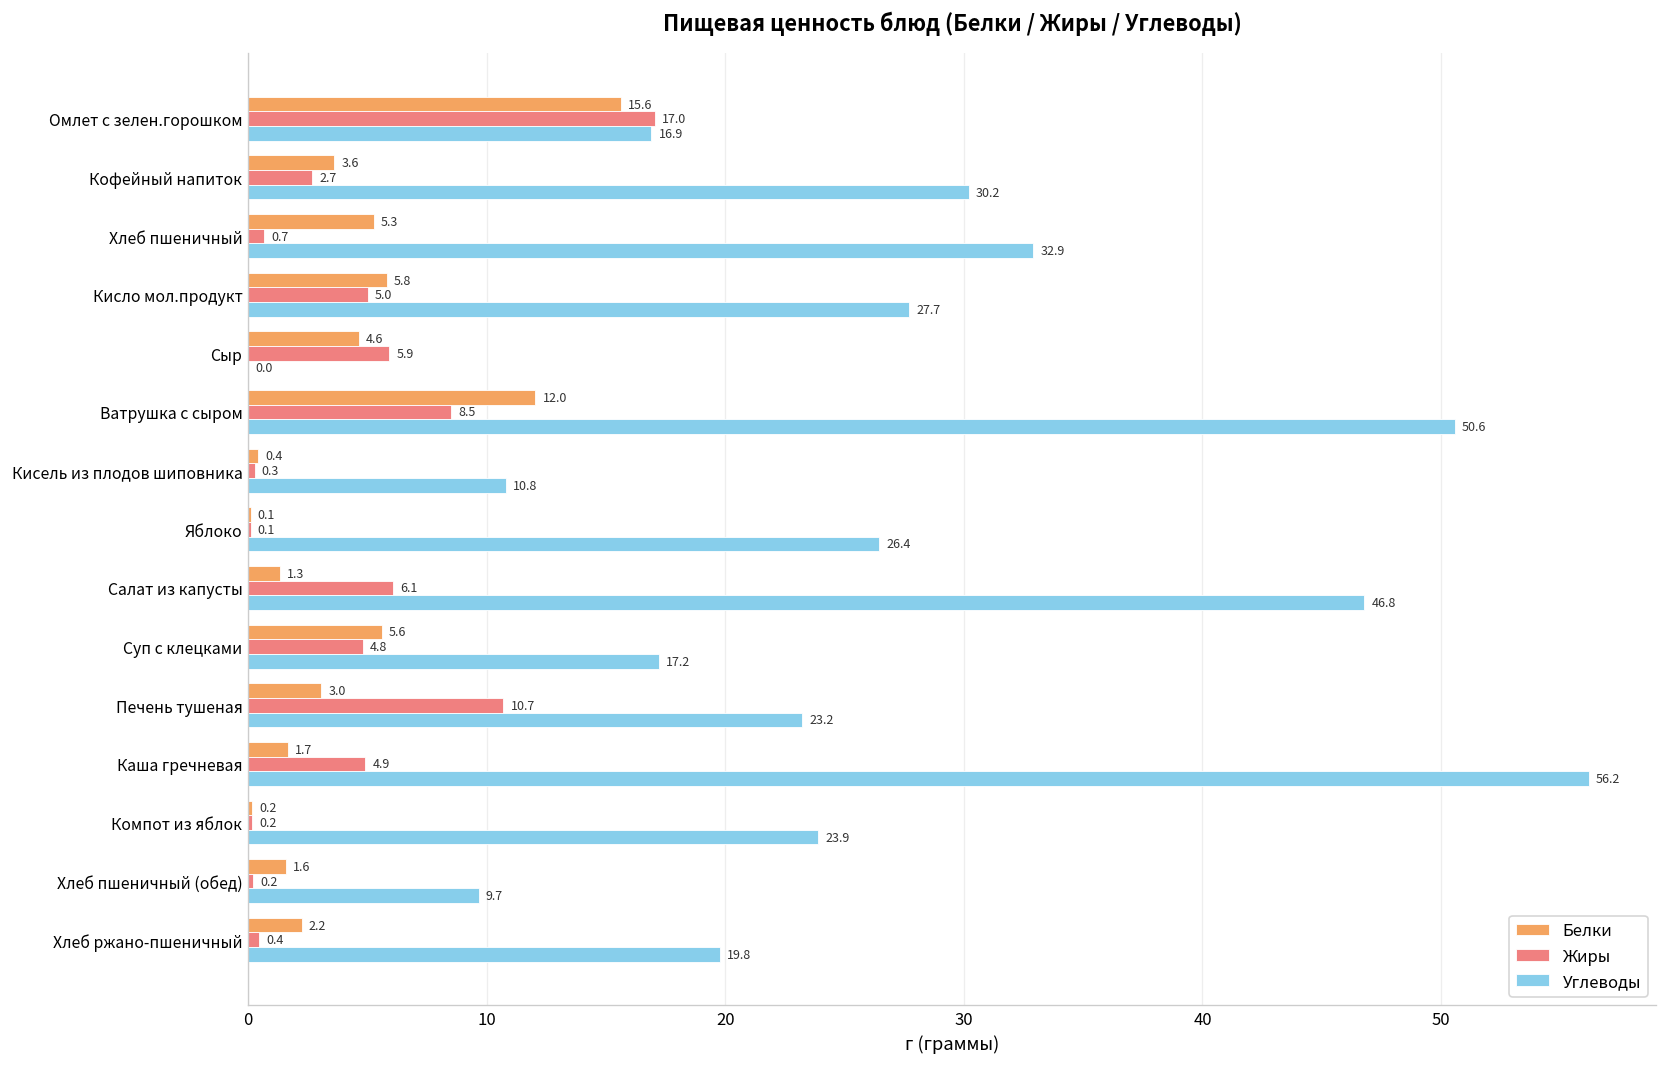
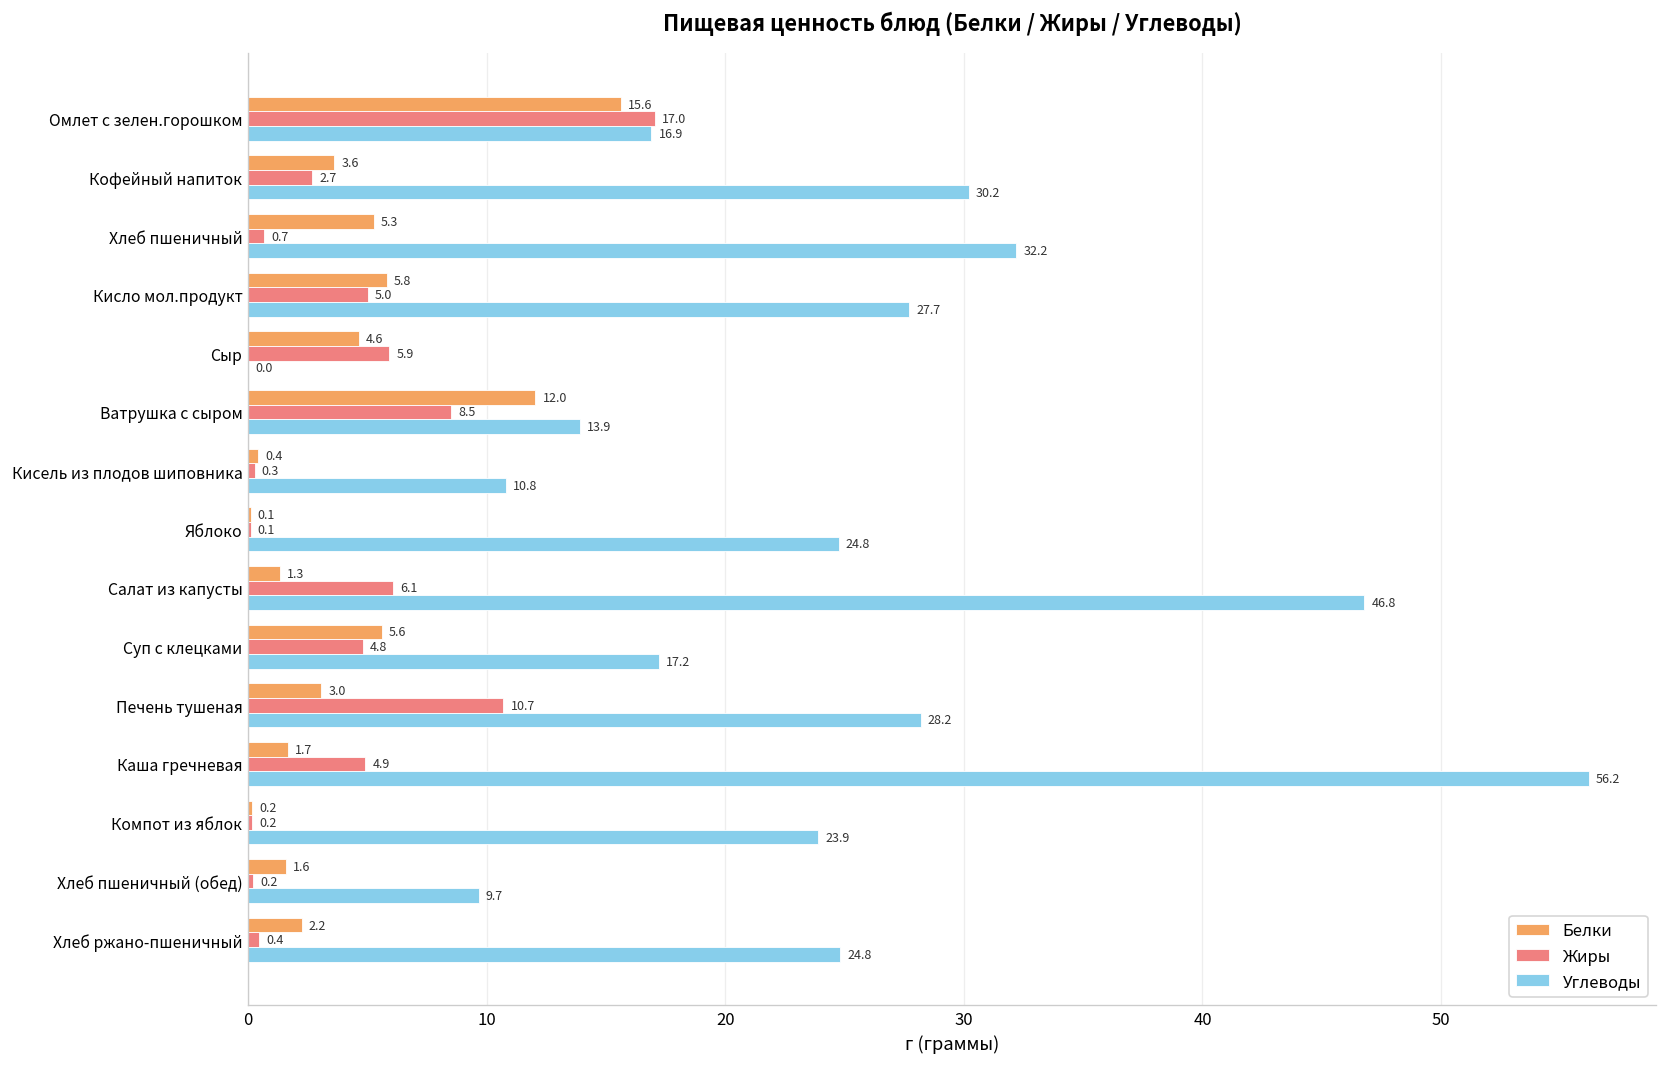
Углеводы, Хлеб пшеничный: 32.9 -> 32.2
Углеводы, Ватрушка с сыром: 50.6 -> 13.9
Углеводы, Яблоко: 26.4 -> 24.8
Углеводы, Печень тушеная: 23.2 -> 28.2
Углеводы, Хлеб ржано-пшеничный: 19.8 -> 24.8
